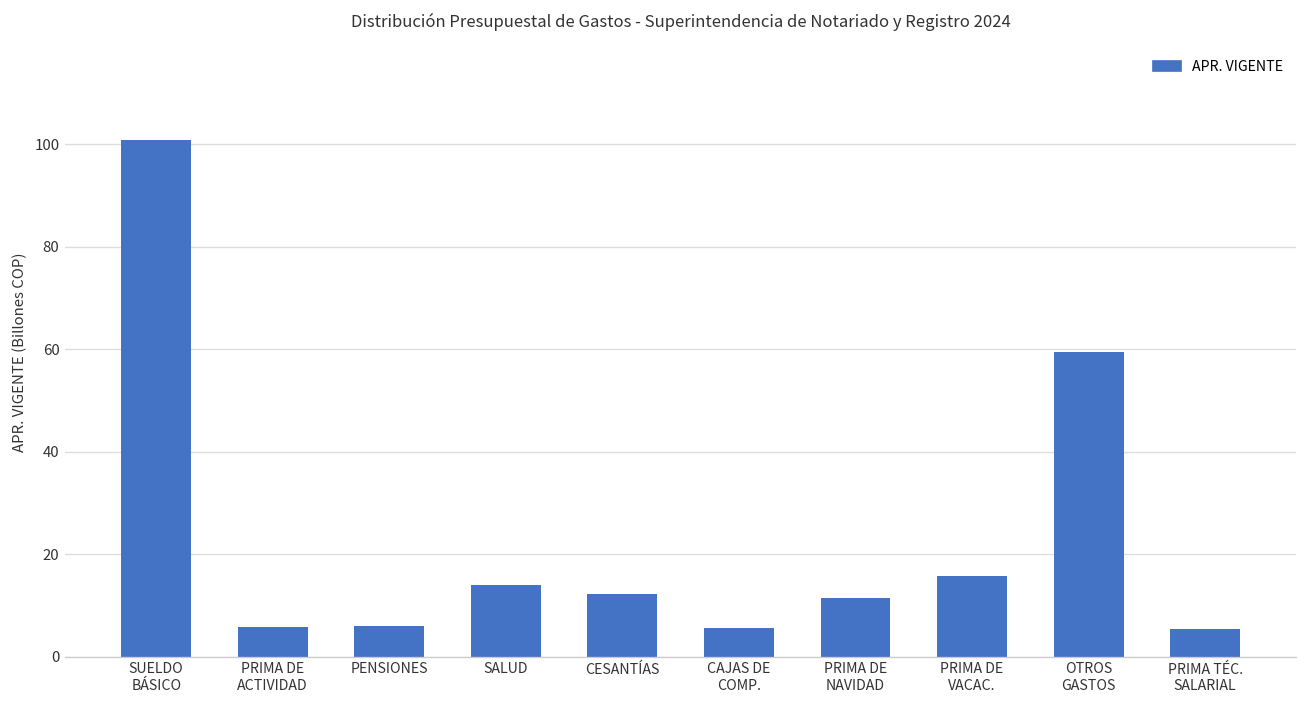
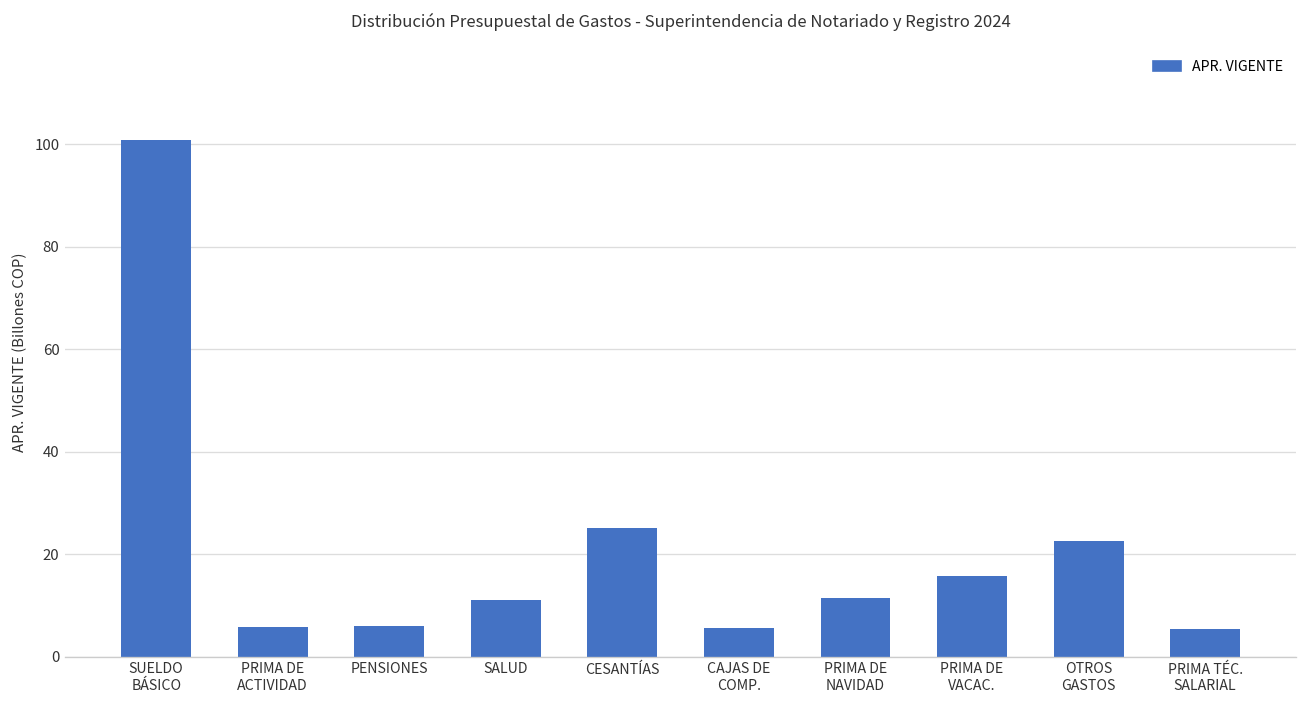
SALUD: 14 -> 11
CESANTÍAS: 12 -> 25
OTROS GASTOS: 59 -> 23
